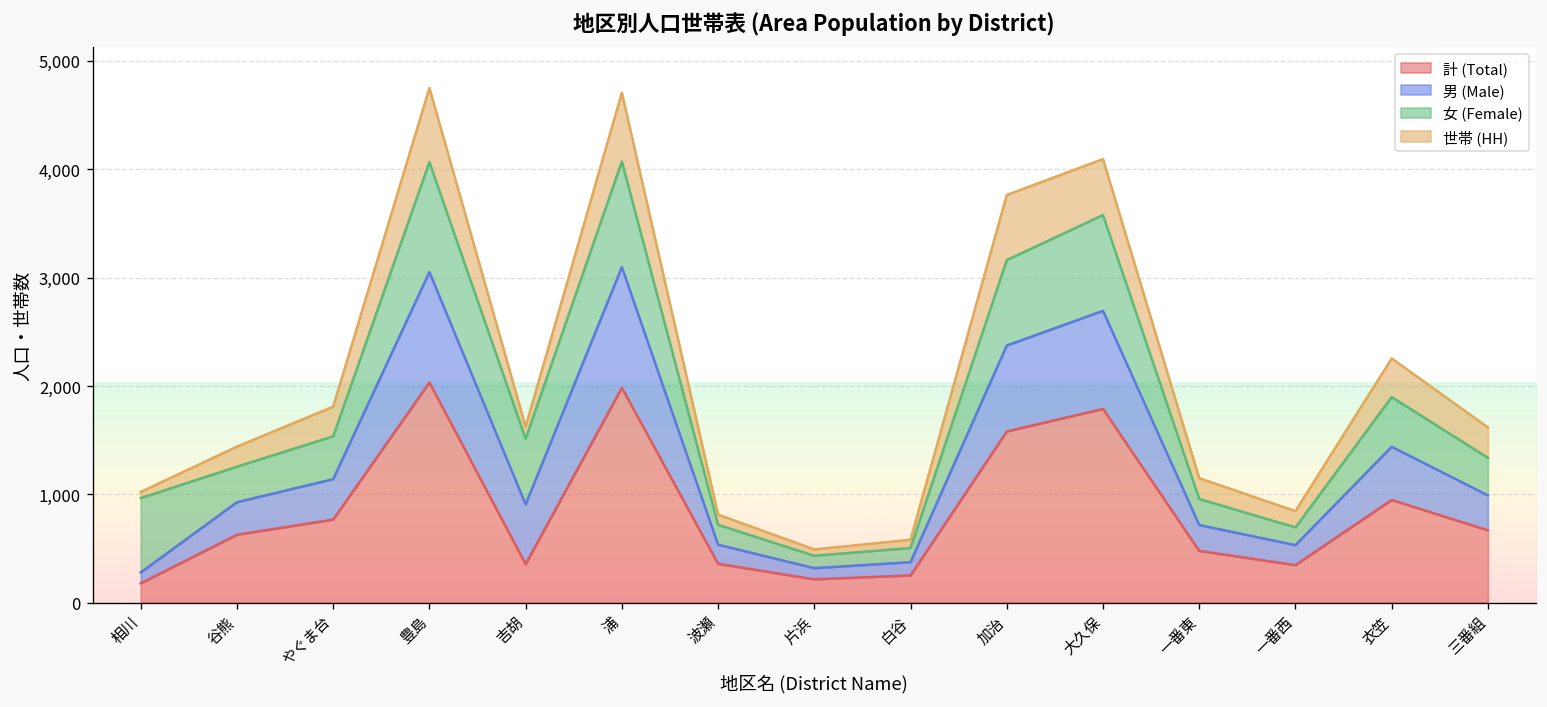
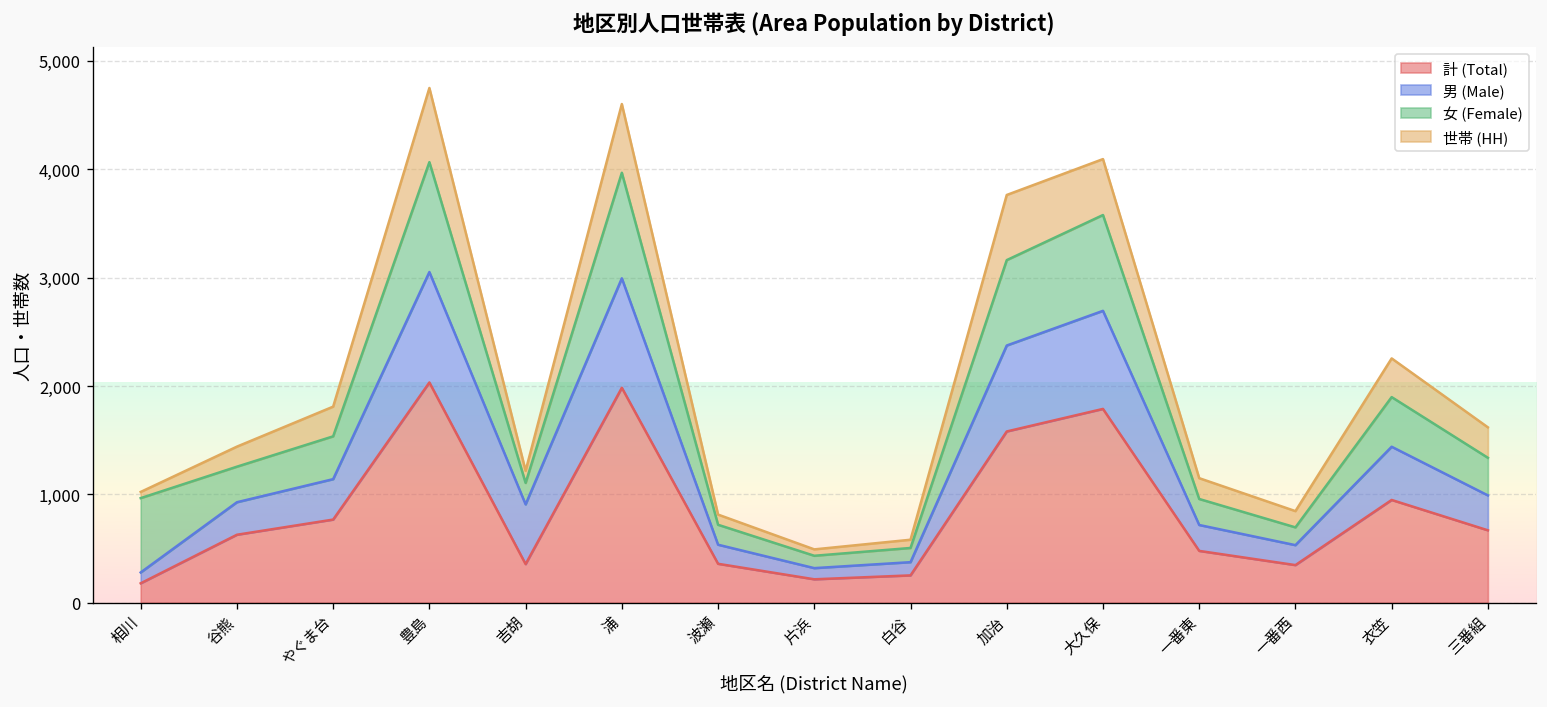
女 (Female), 吉胡: 600 -> 200
男 (Male), 浦: 1,100 -> 1,000
